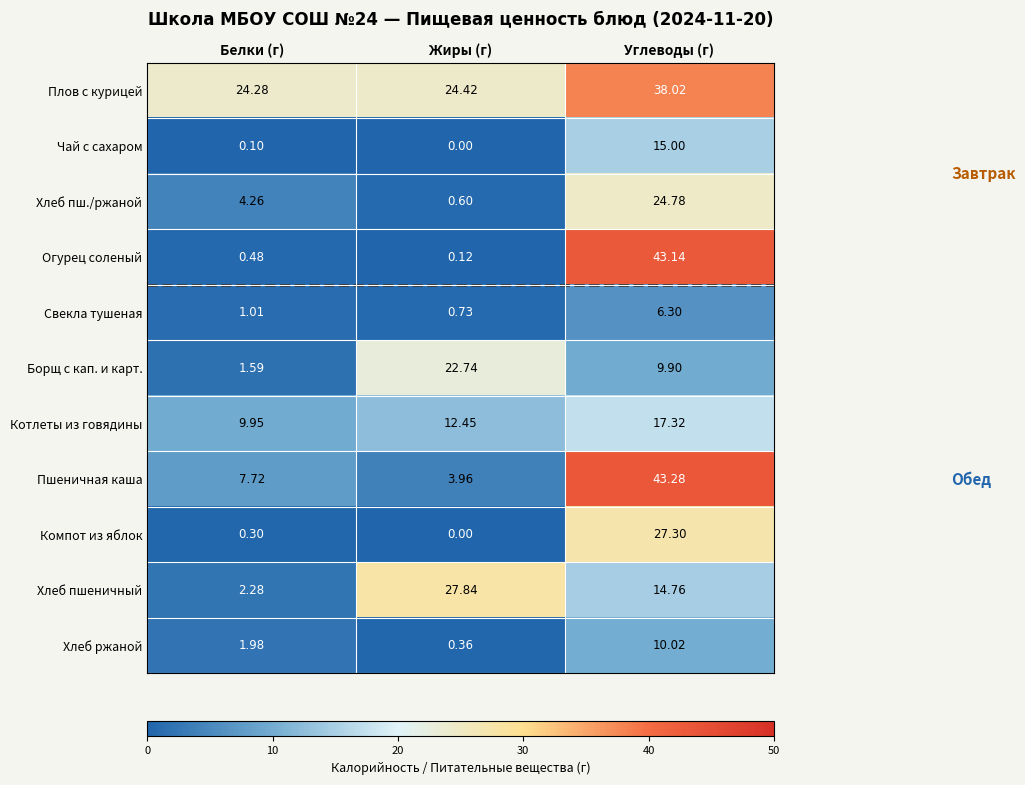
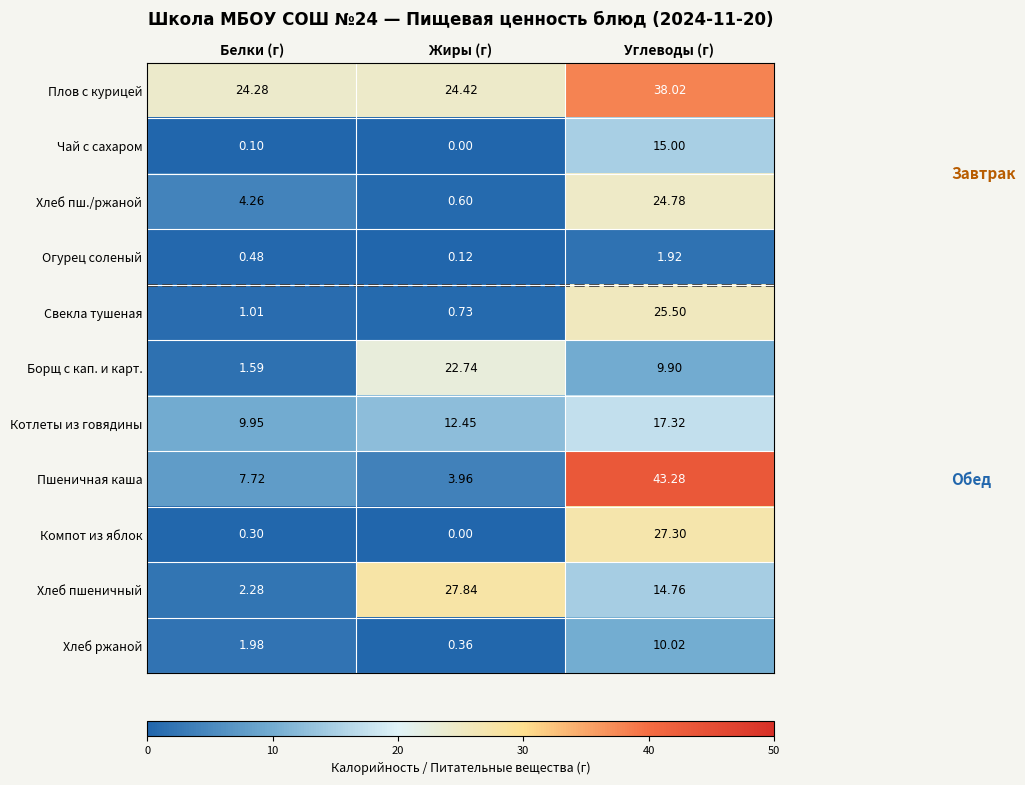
Огурец соленый, Углеводы (г): 43.14 -> 1.92
Свекла тушеная, Углеводы (г): 6.30 -> 25.50
